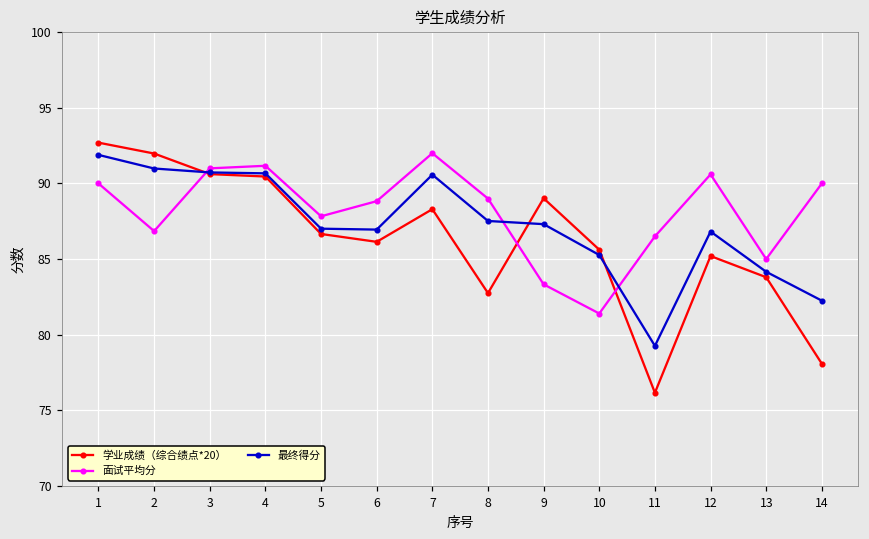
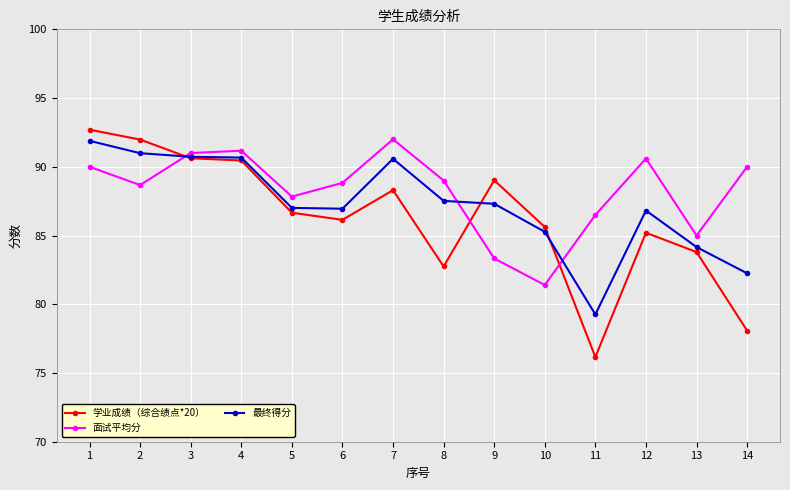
面试平均分, 2: 86.9 -> 88.7
